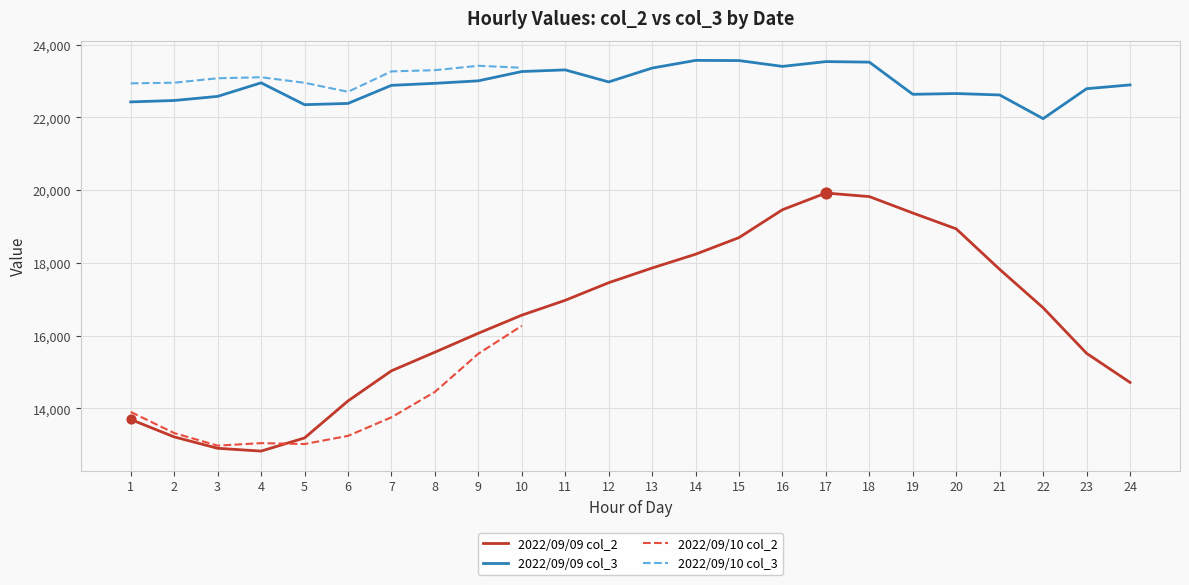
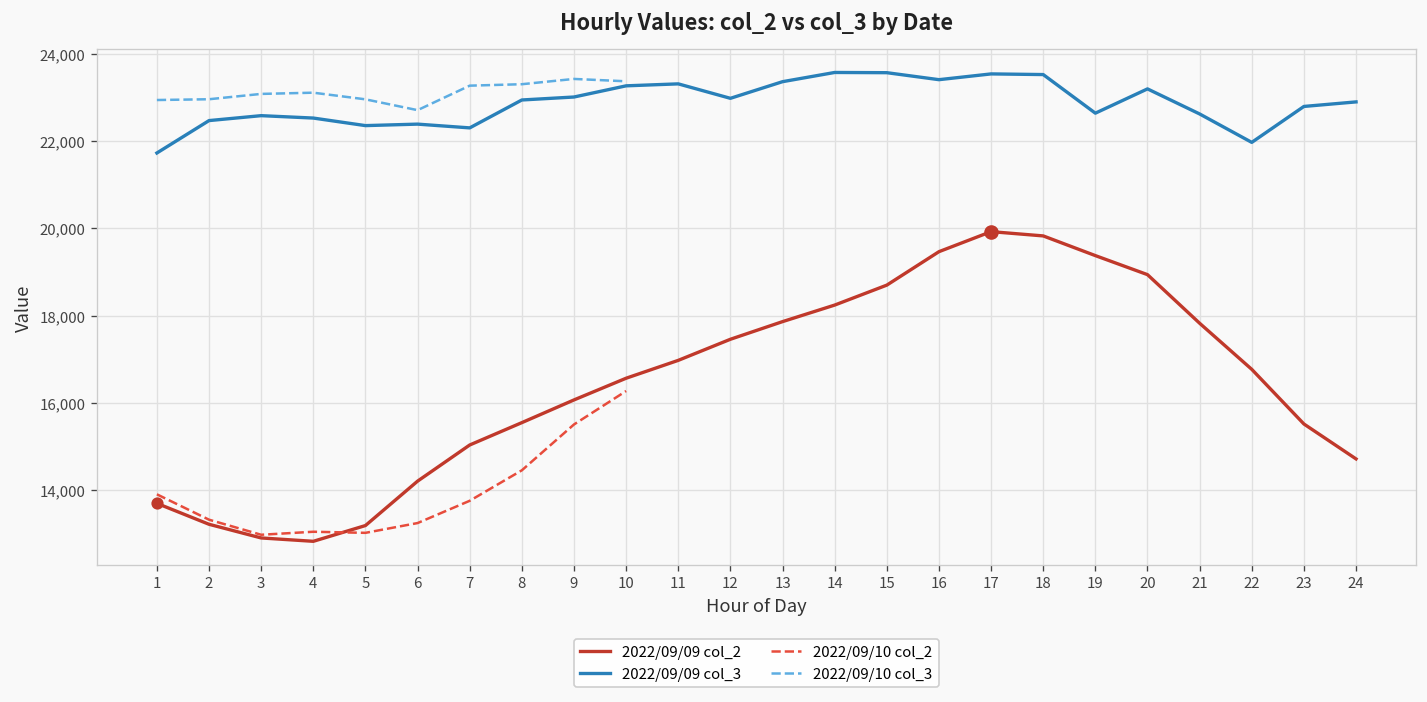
2022/09/09 col_3, 1: 22,400 -> 21,700
2022/09/09 col_3, 4: 23,000 -> 22,500
2022/09/09 col_3, 7: 22,900 -> 22,300
2022/09/09 col_3, 20: 22,700 -> 23,200
